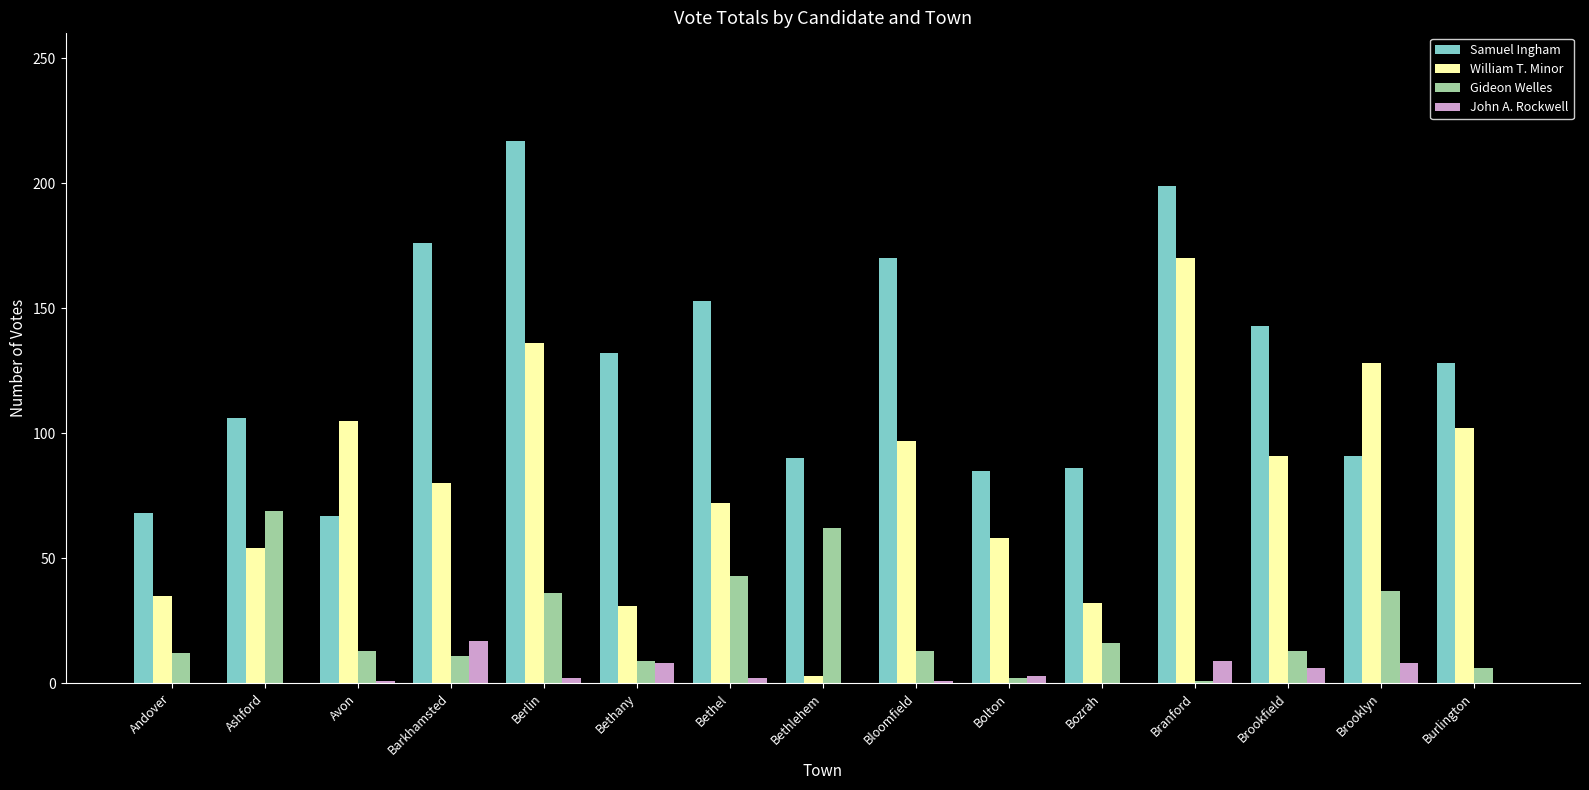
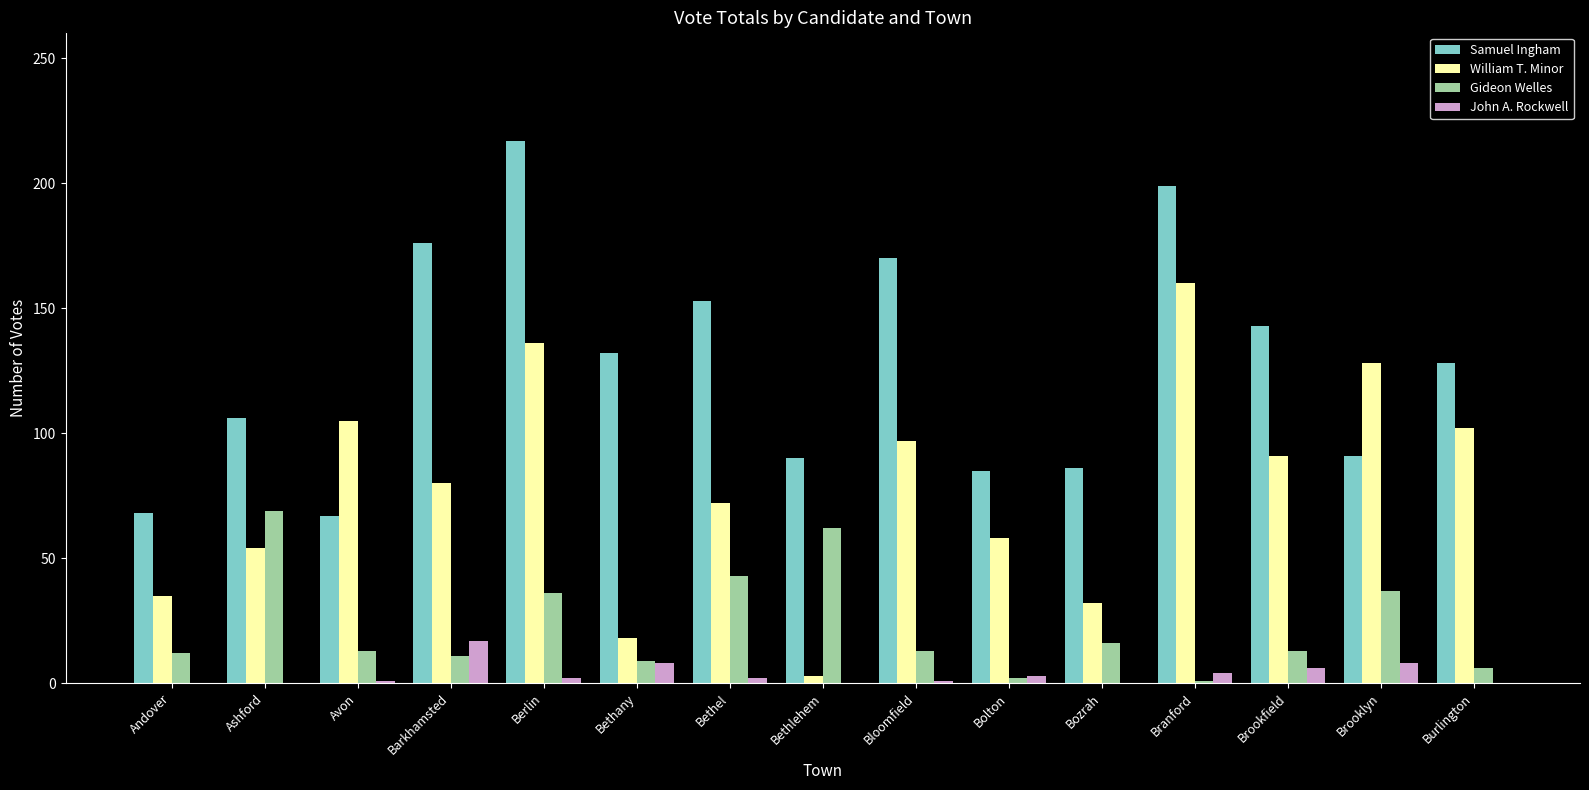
William T. Minor, Bethany: 31 -> 18
William T. Minor, Branford: 170 -> 160
John A. Rockwell, Branford: 9 -> 4
